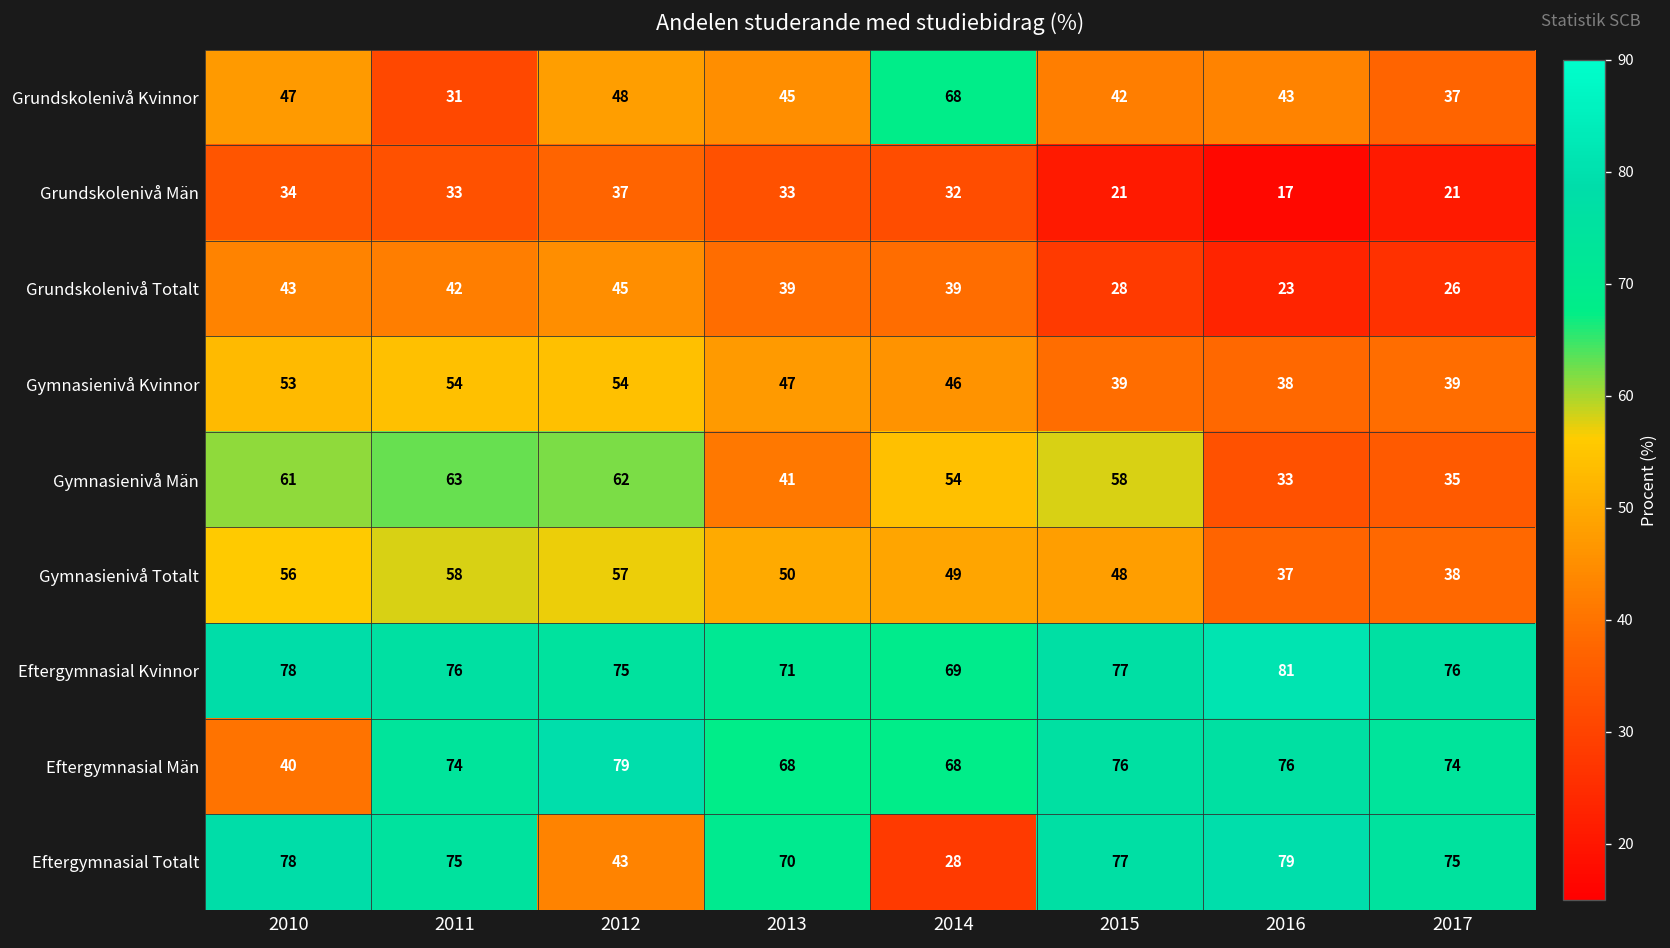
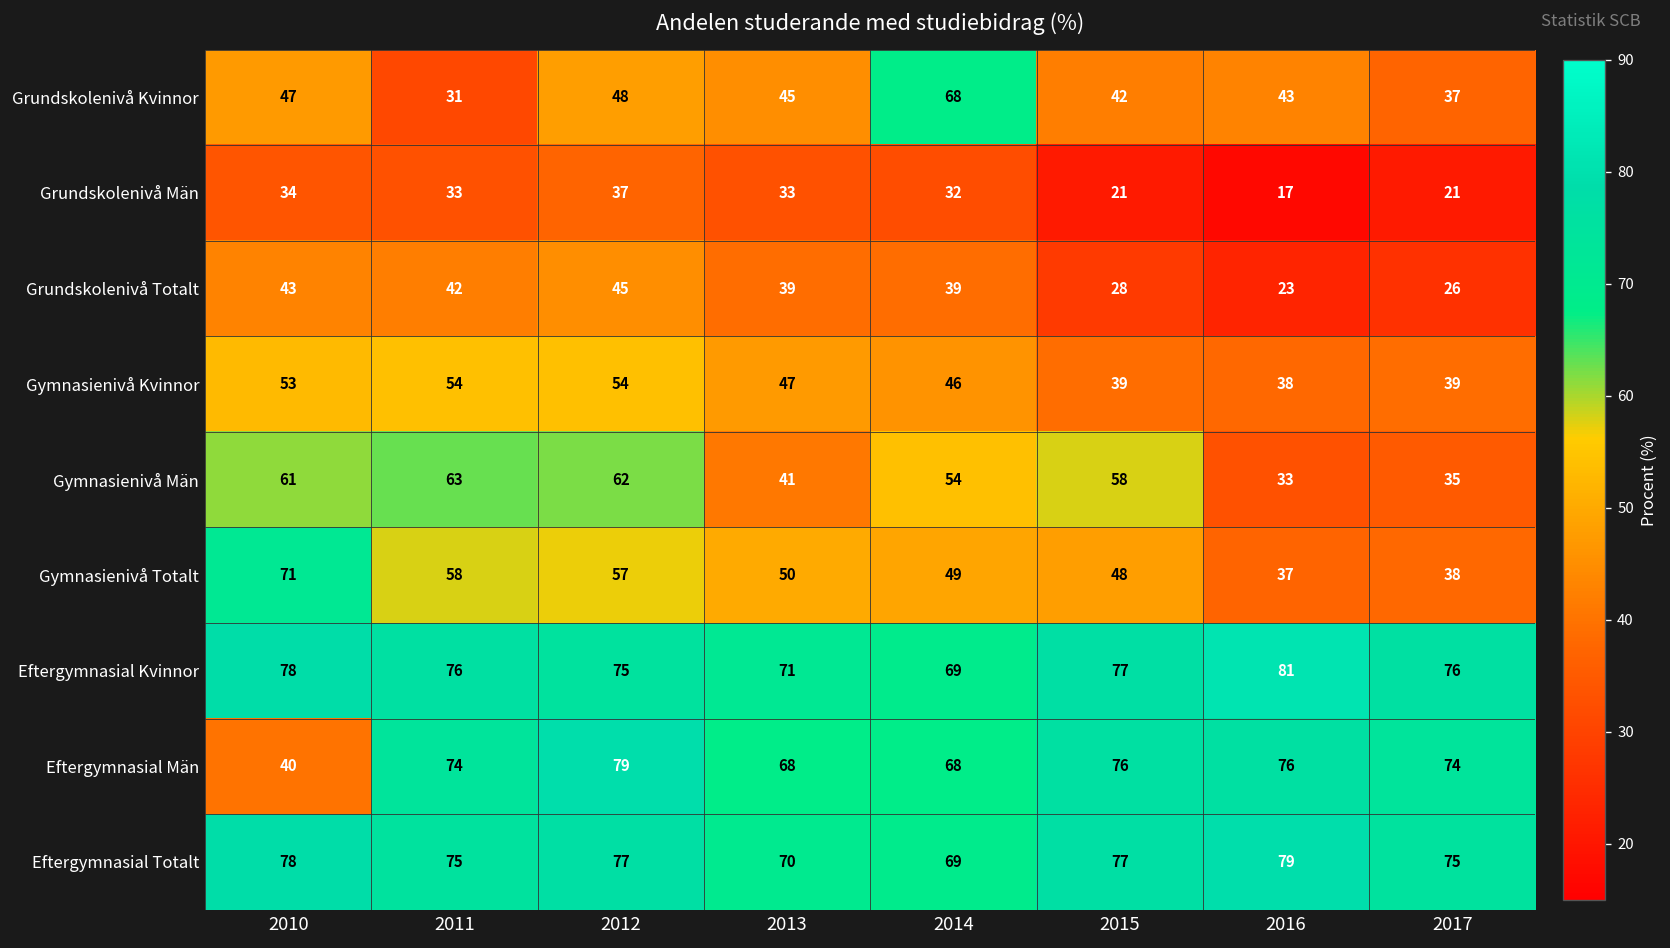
Gymnasienivå Totalt, 2010: 56 -> 71
Eftergymnasial Totalt, 2012: 43 -> 77
Eftergymnasial Totalt, 2014: 28 -> 69
